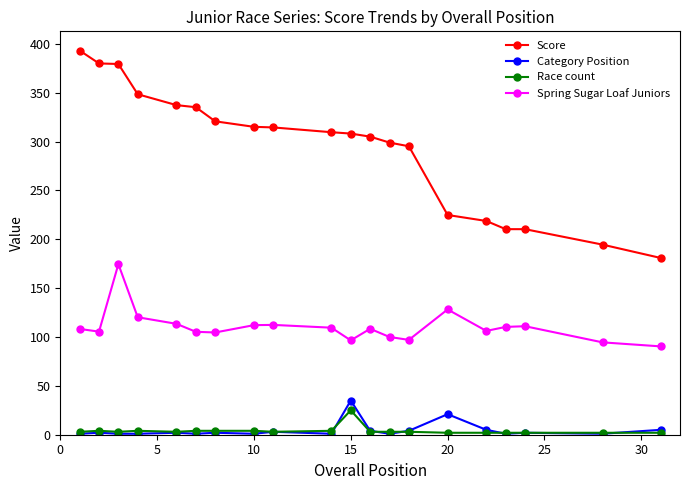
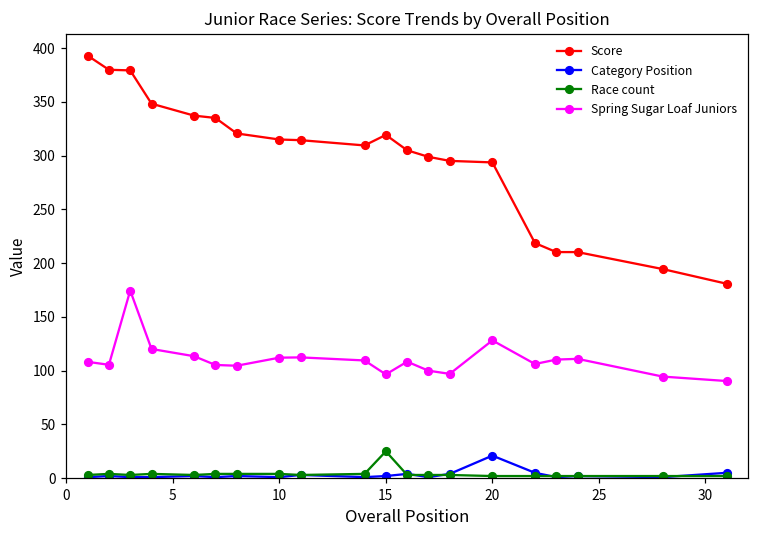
Score, 15: 310 -> 320
Category Position, 15: 40 -> 0
Score, 20: 220 -> 290
